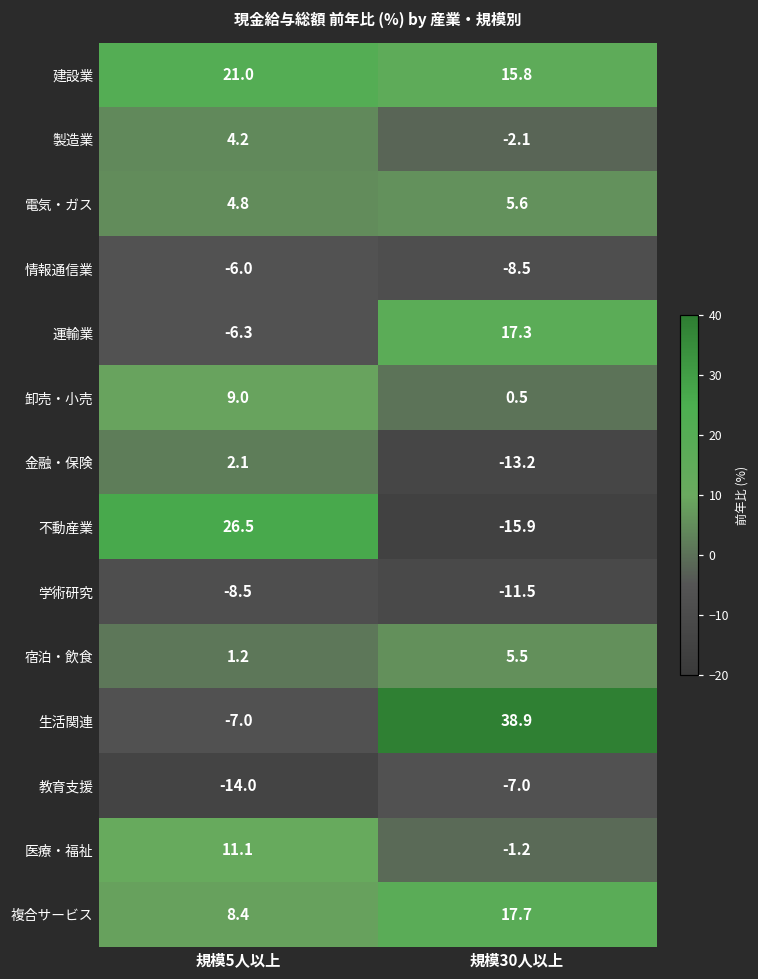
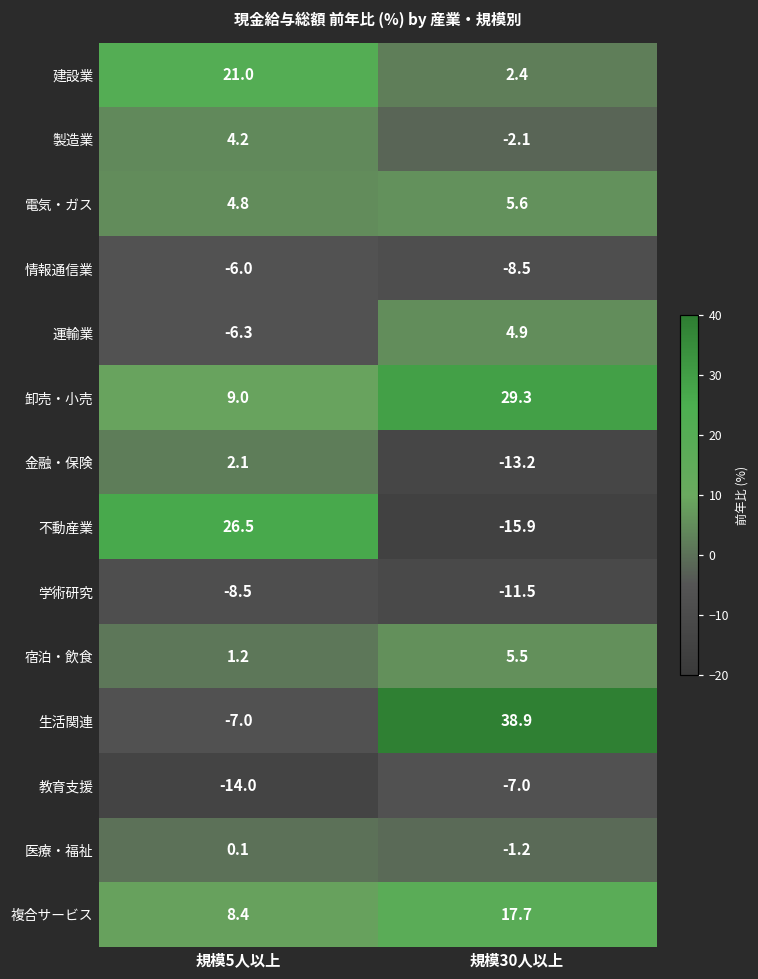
建設業, 規模30人以上: 15.8 -> 2.4
運輸業, 規模30人以上: 17.3 -> 4.9
卸売・小売, 規模30人以上: 0.5 -> 29.3
医療・福祉, 規模5人以上: 11.1 -> 0.1
